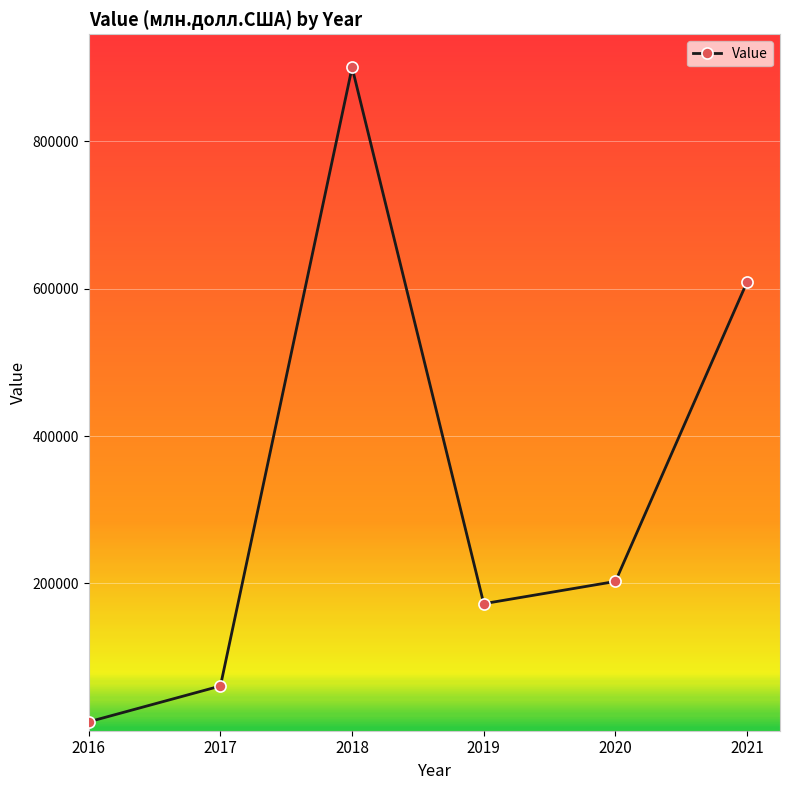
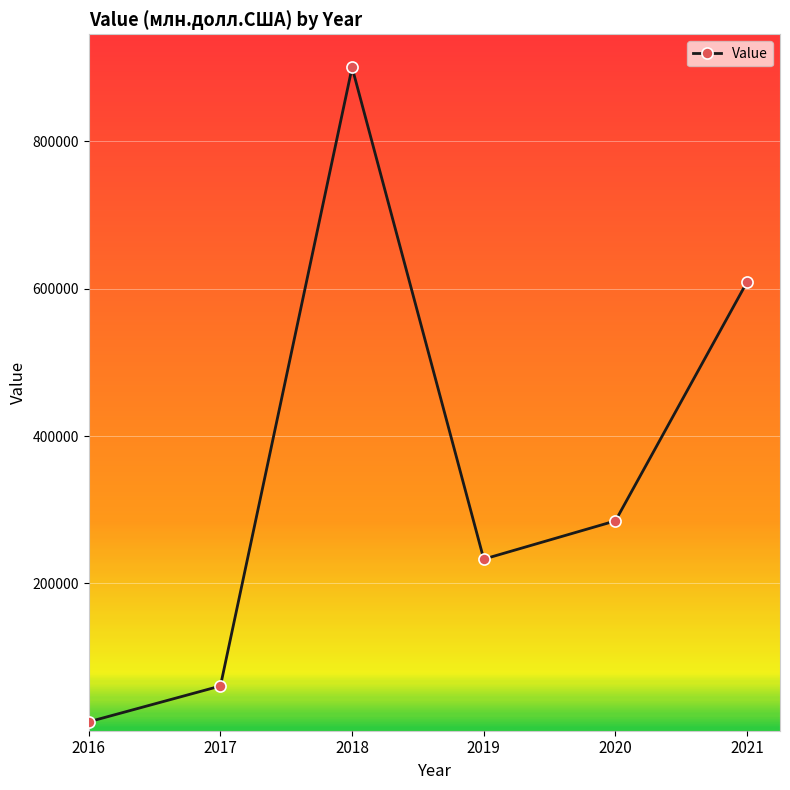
2019: 170000 -> 230000
2020: 200000 -> 280000
